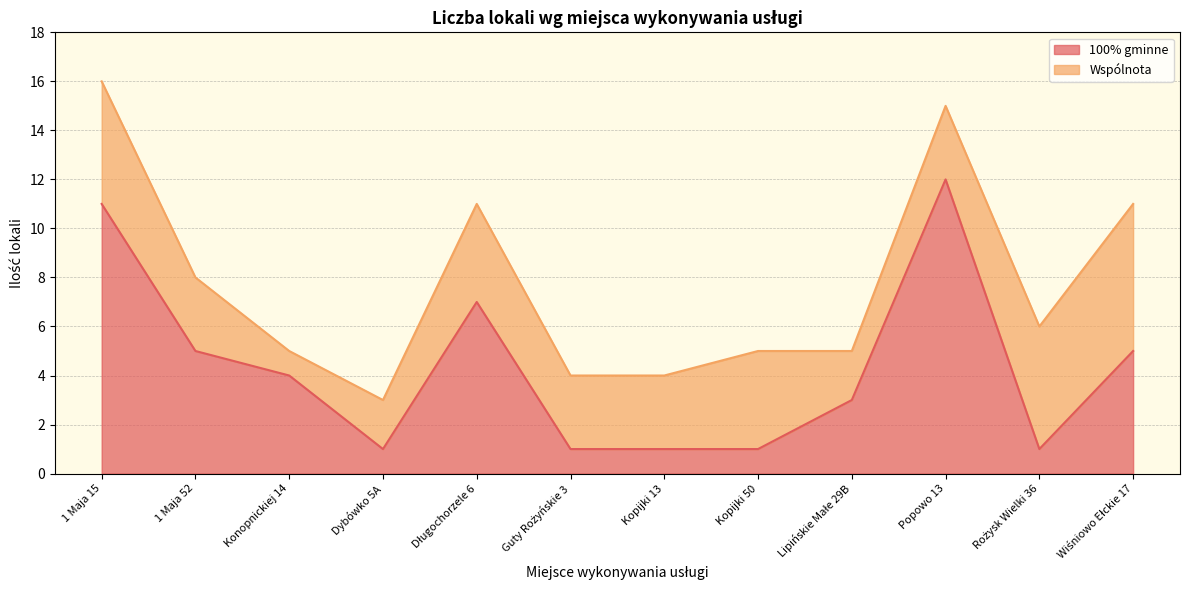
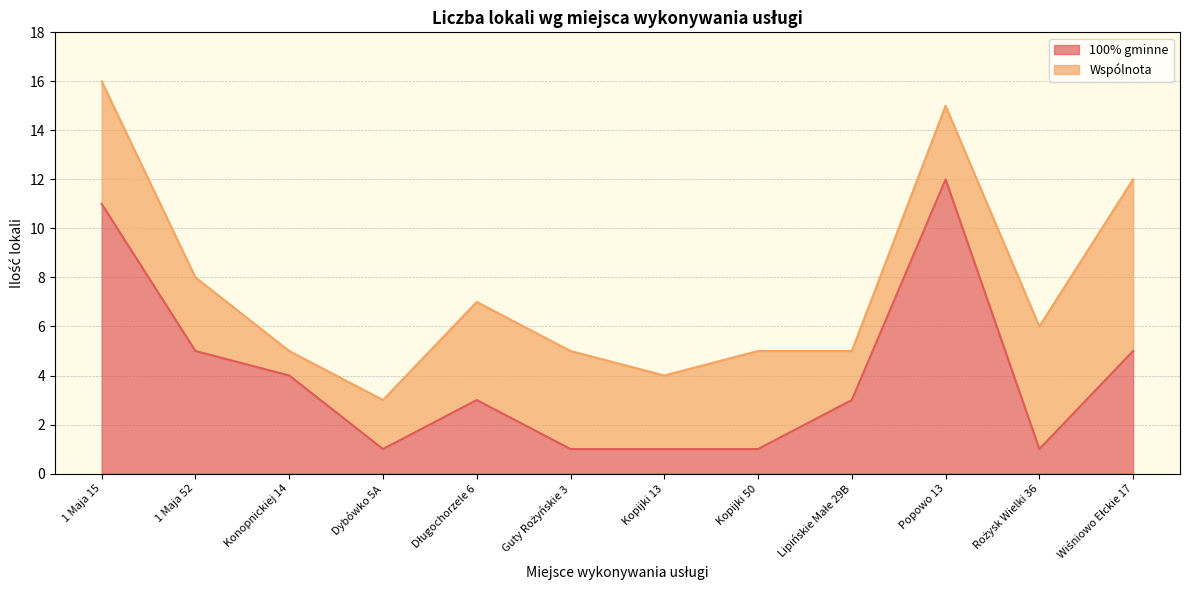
100% gminne, Długochorzele 6: 7 -> 3
Wspólnota, Guty Rożyńskie 3: 3 -> 4
Wspólnota, Wiśniowo Ełckie 17: 6 -> 7
